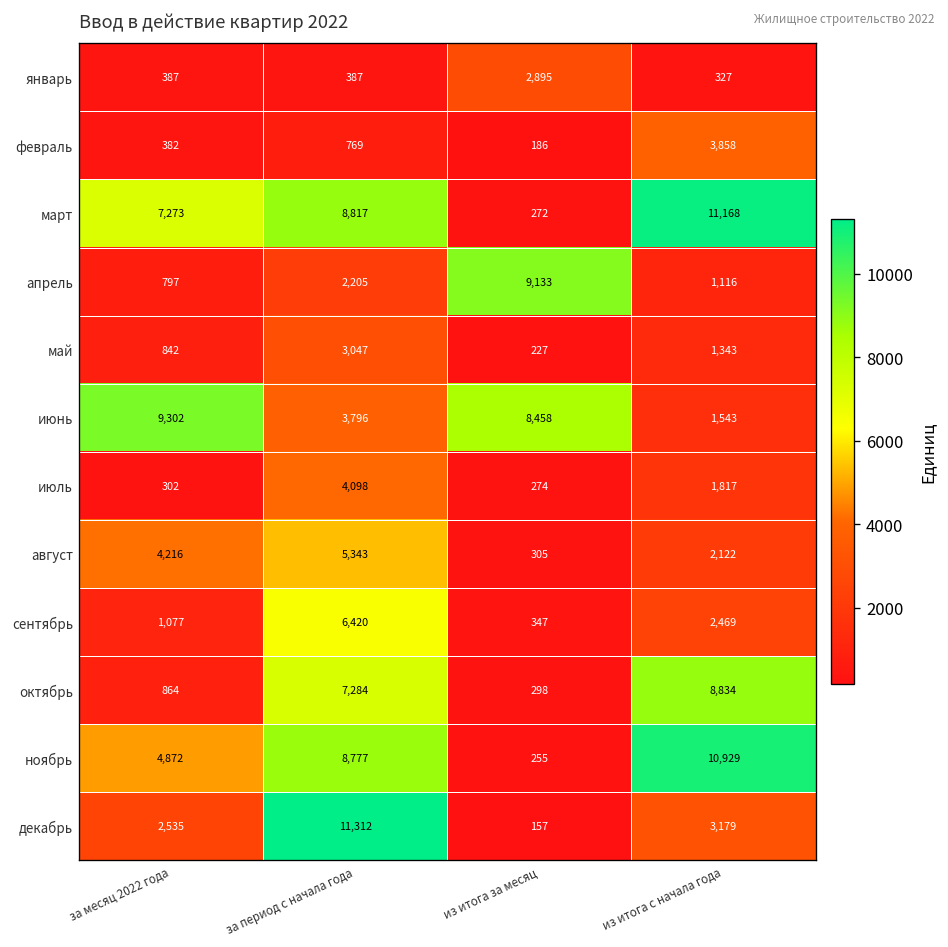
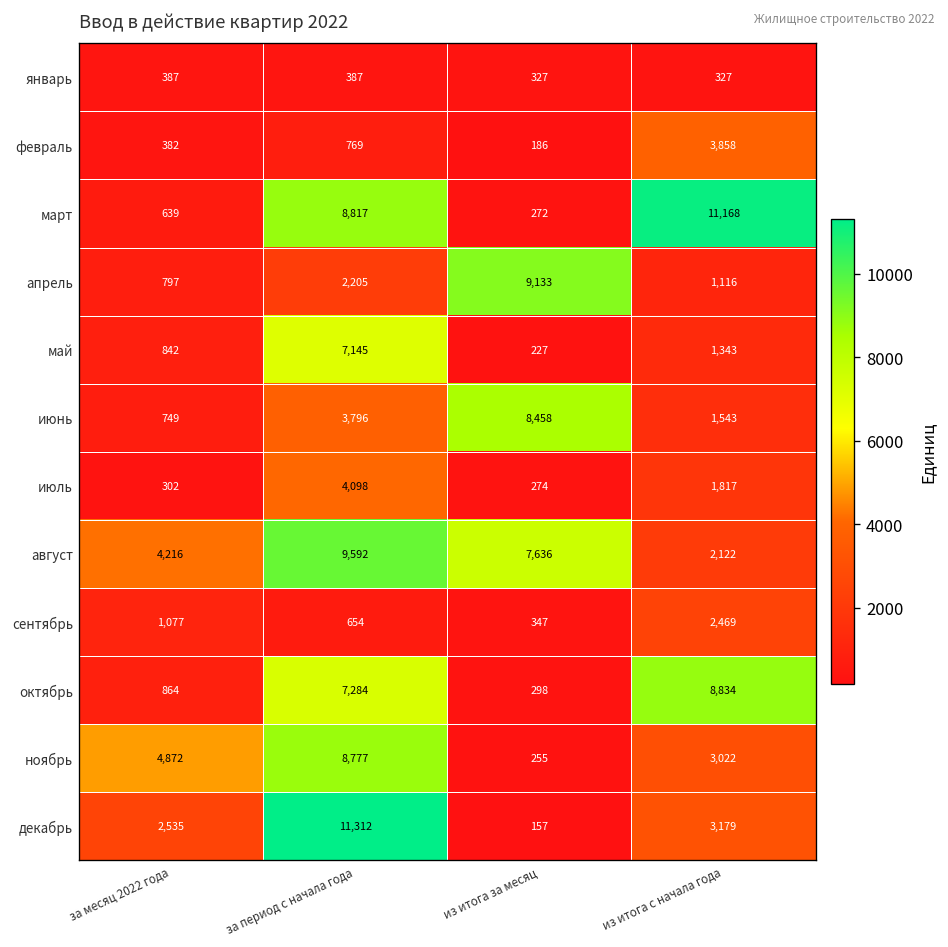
январь, из итога за месяц: 2,895 -> 327
март, за месяц 2022 года: 7,273 -> 639
май, за период с начала года: 3,047 -> 7,145
июнь, за месяц 2022 года: 9,302 -> 749
август, за период с начала года: 5,343 -> 9,592
август, из итога за месяц: 305 -> 7,636
сентябрь, за период с начала года: 6,420 -> 654
ноябрь, из итога с начала года: 10,929 -> 3,022
